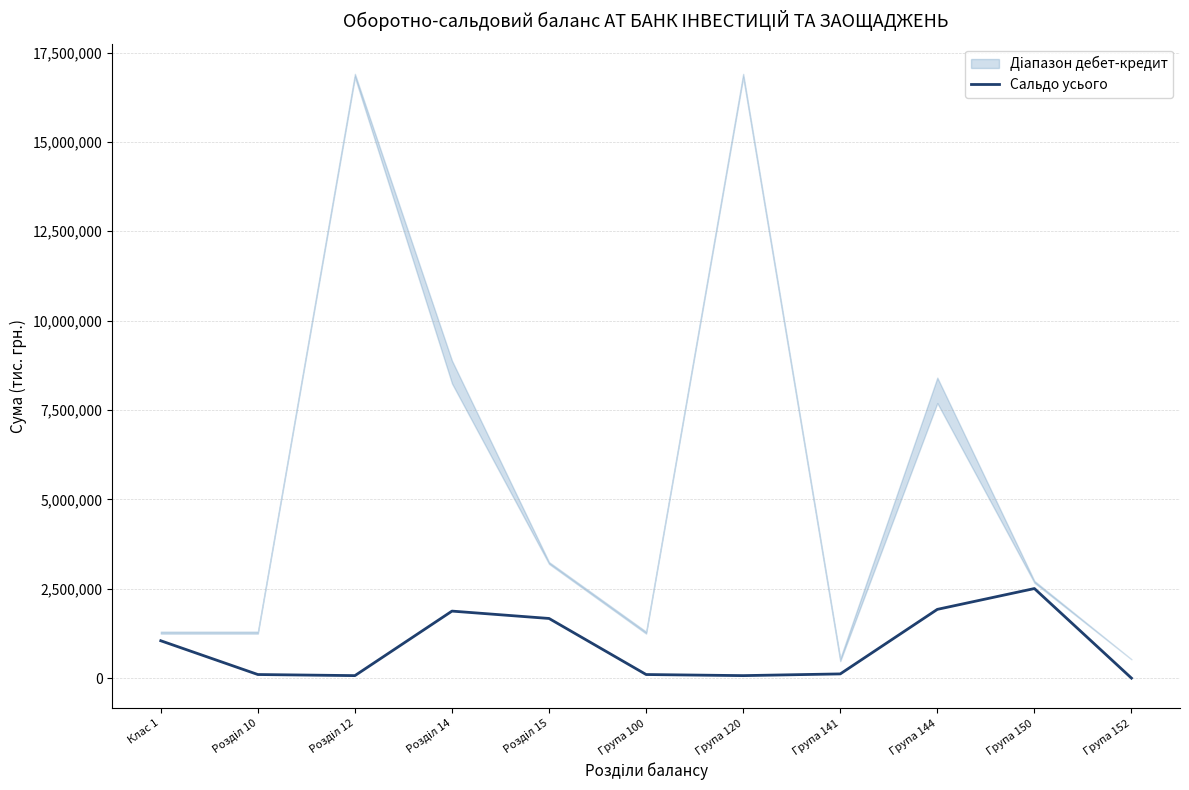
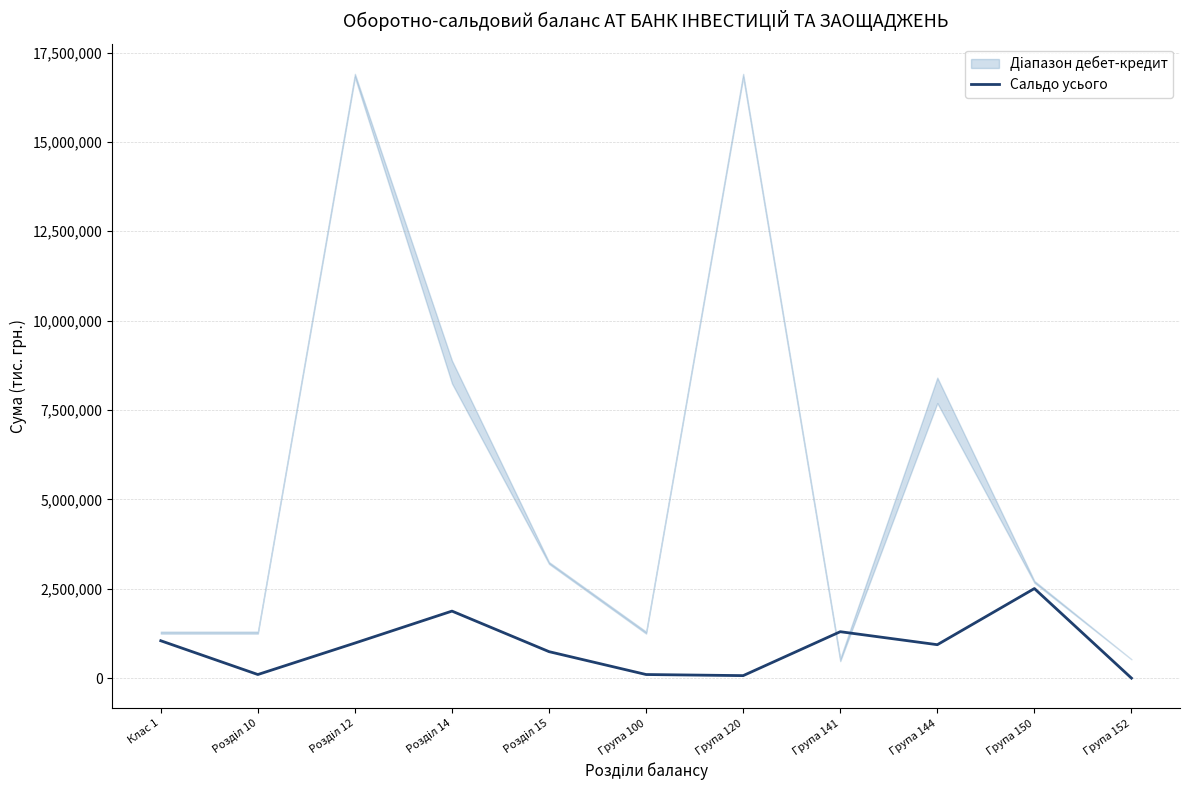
Сальдо усього, Розділ 12: 100,000 -> 1,000,000
Сальдо усього, Розділ 15: 1,700,000 -> 700,000
Сальдо усього, Група 141: 100,000 -> 1,300,000
Сальдо усього, Група 144: 1,900,000 -> 900,000
